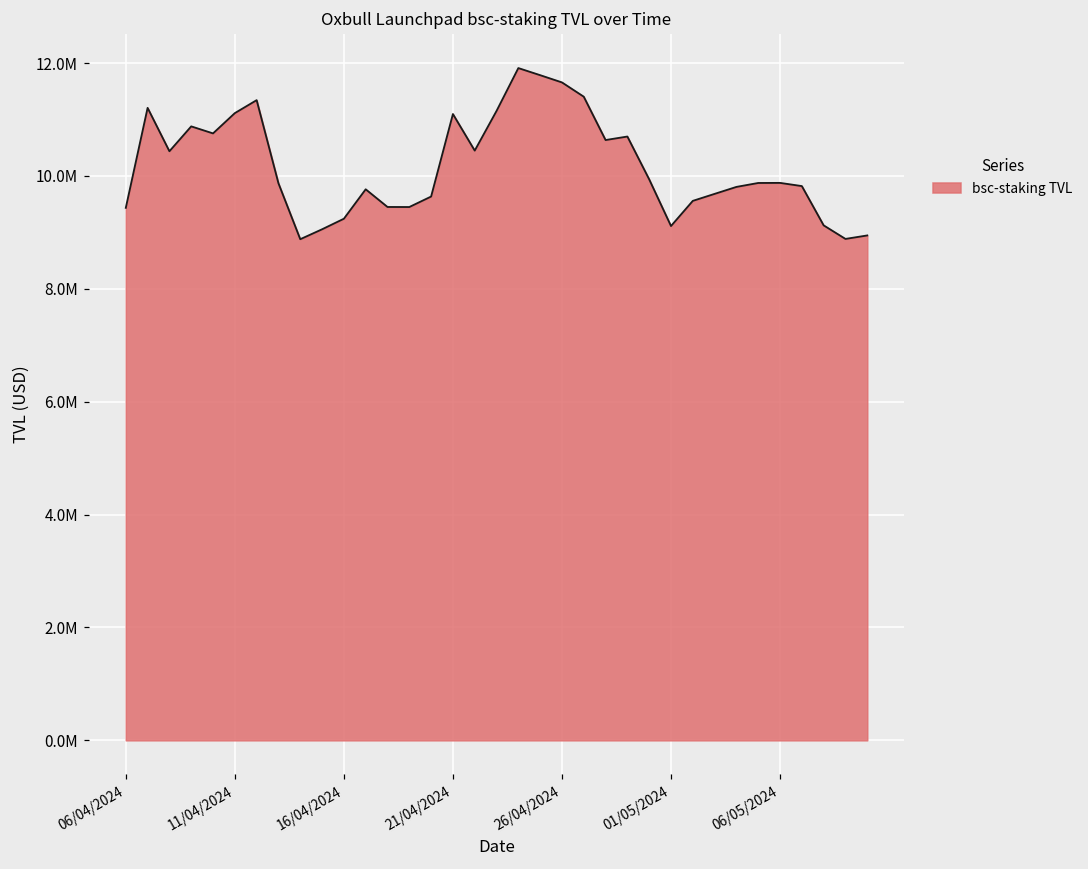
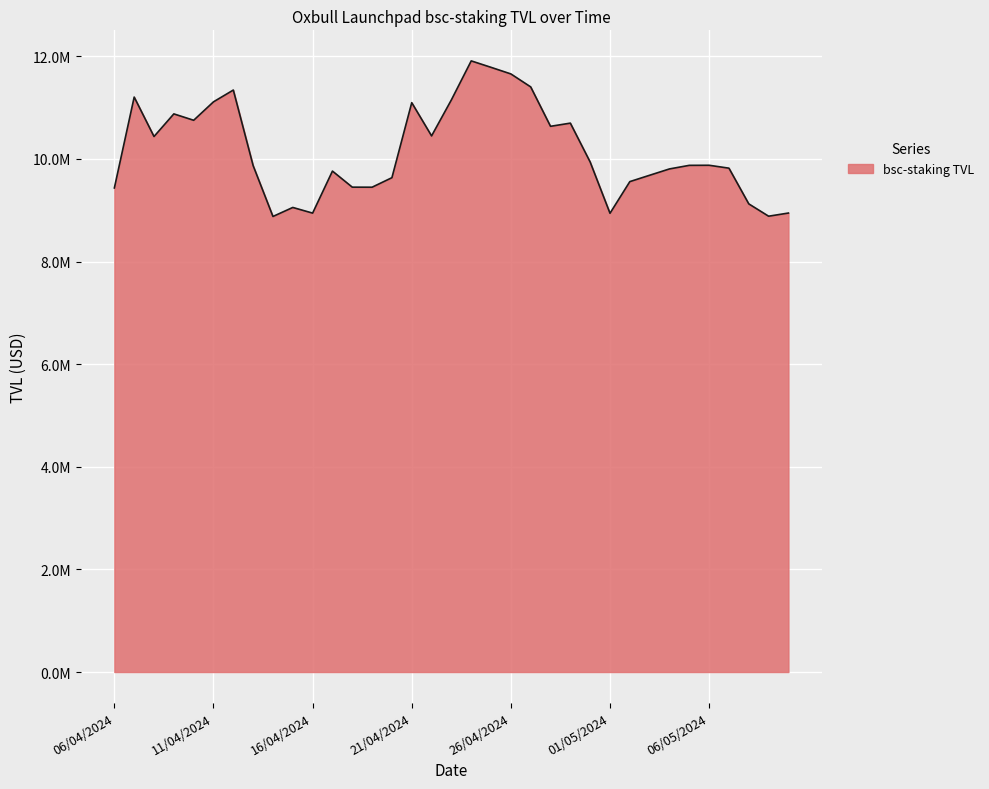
16/04/2024: 9200000 -> 8900000
01/05/2024: 9100000 -> 8900000
